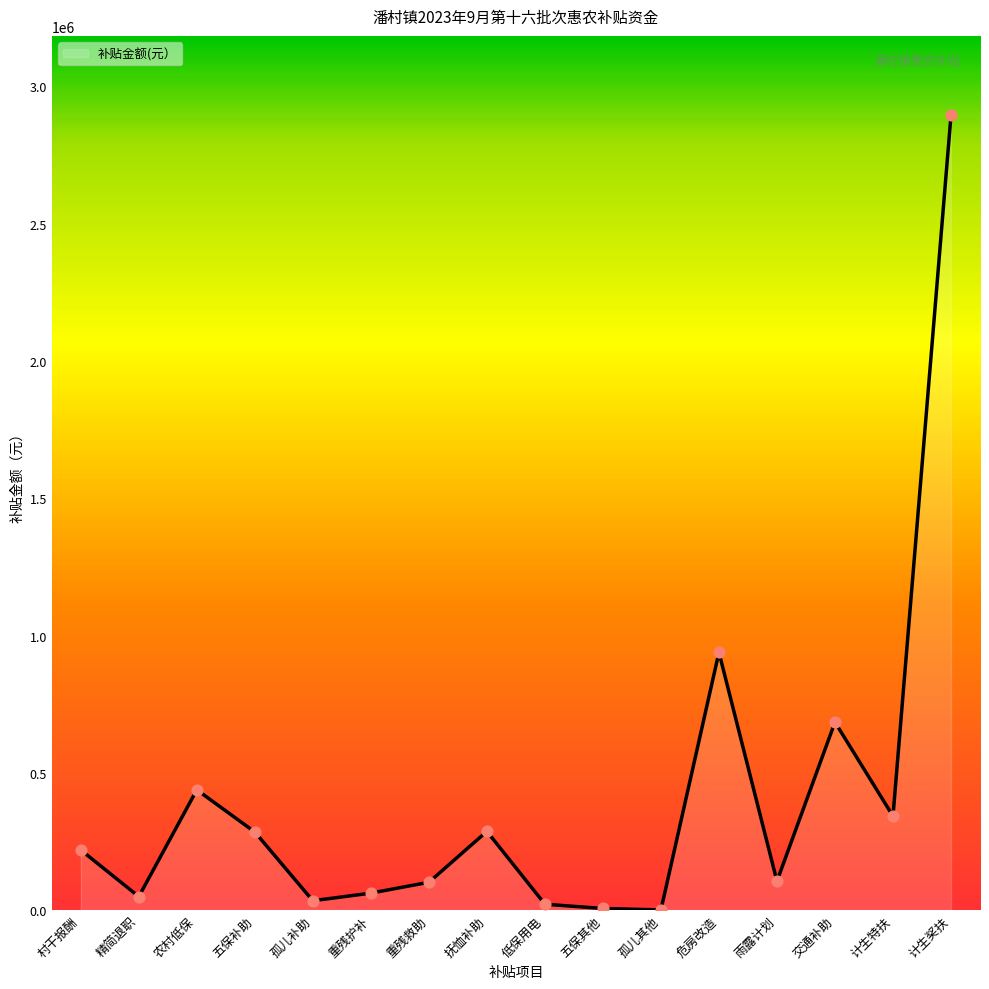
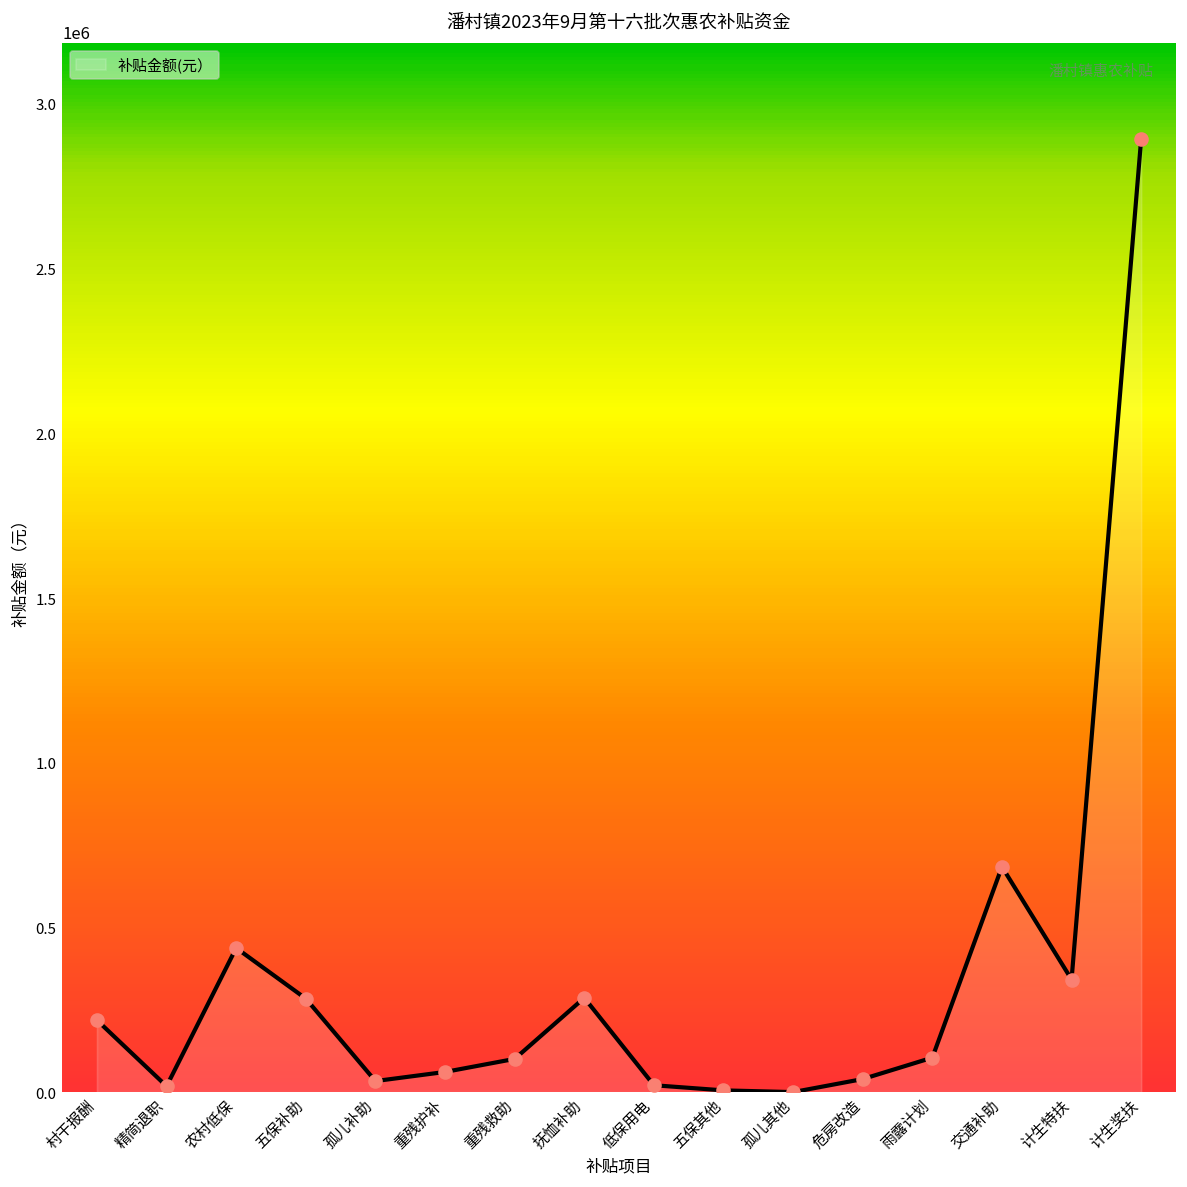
精简退职: 50000 -> 20000
危房改造: 940000 -> 40000
